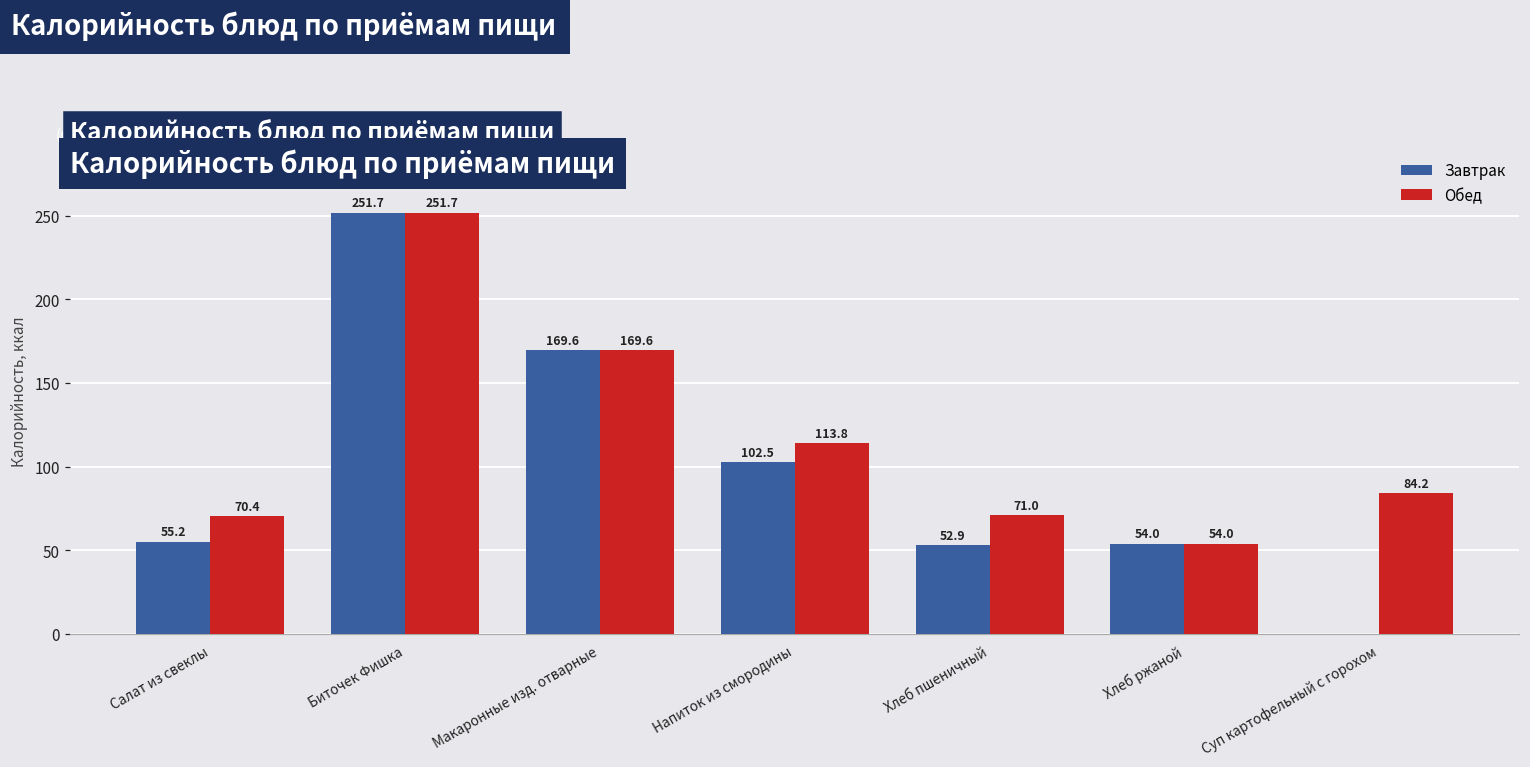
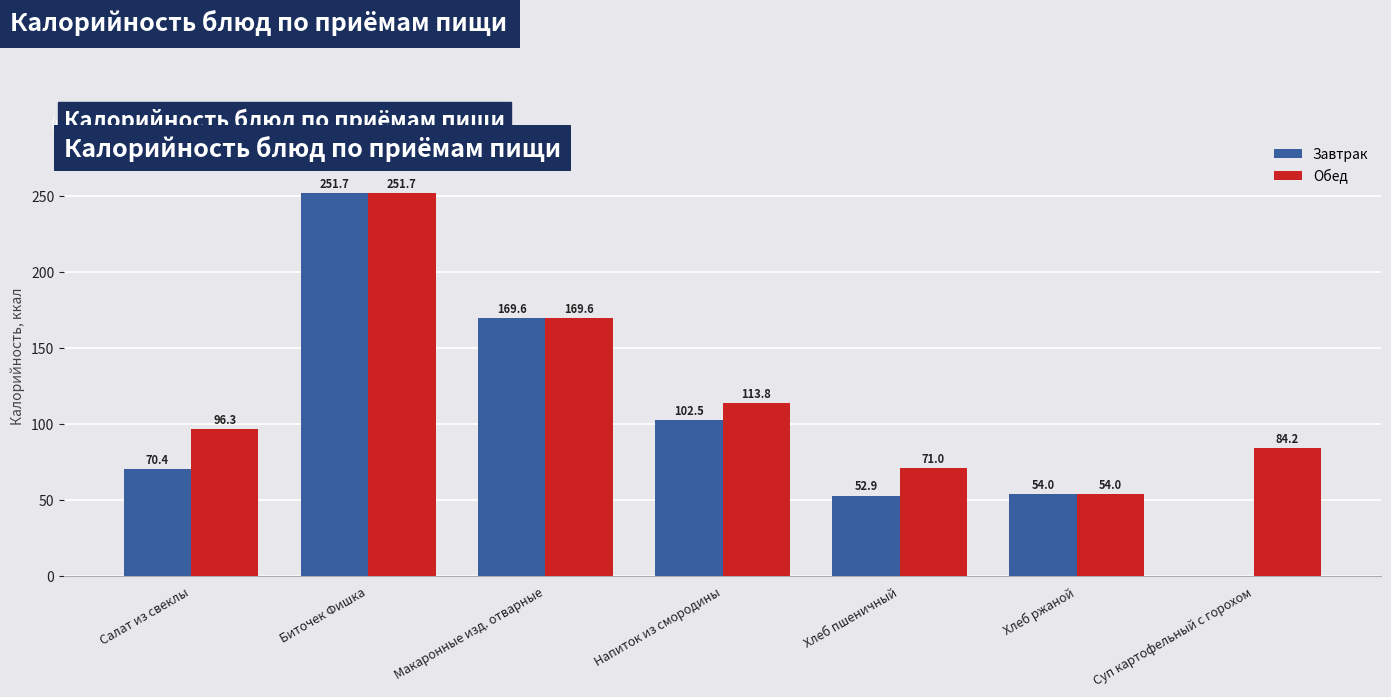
Завтрак, Салат из свеклы: 55.2 -> 70.4
Обед, Салат из свеклы: 70.4 -> 96.3
